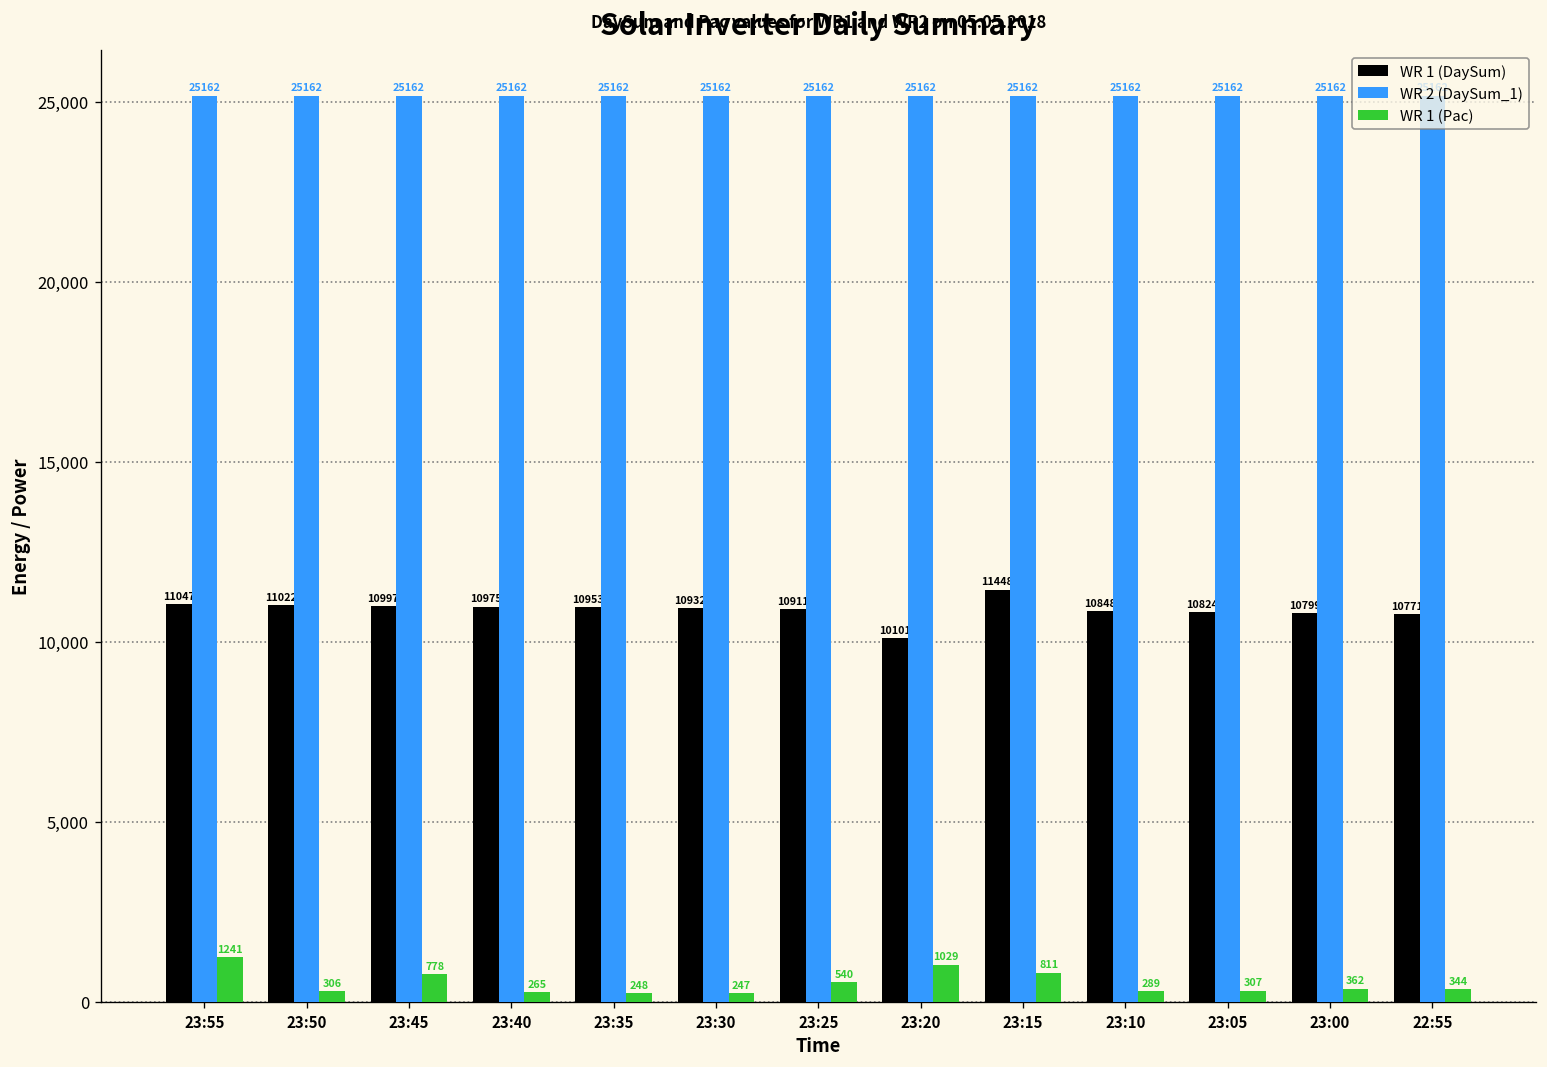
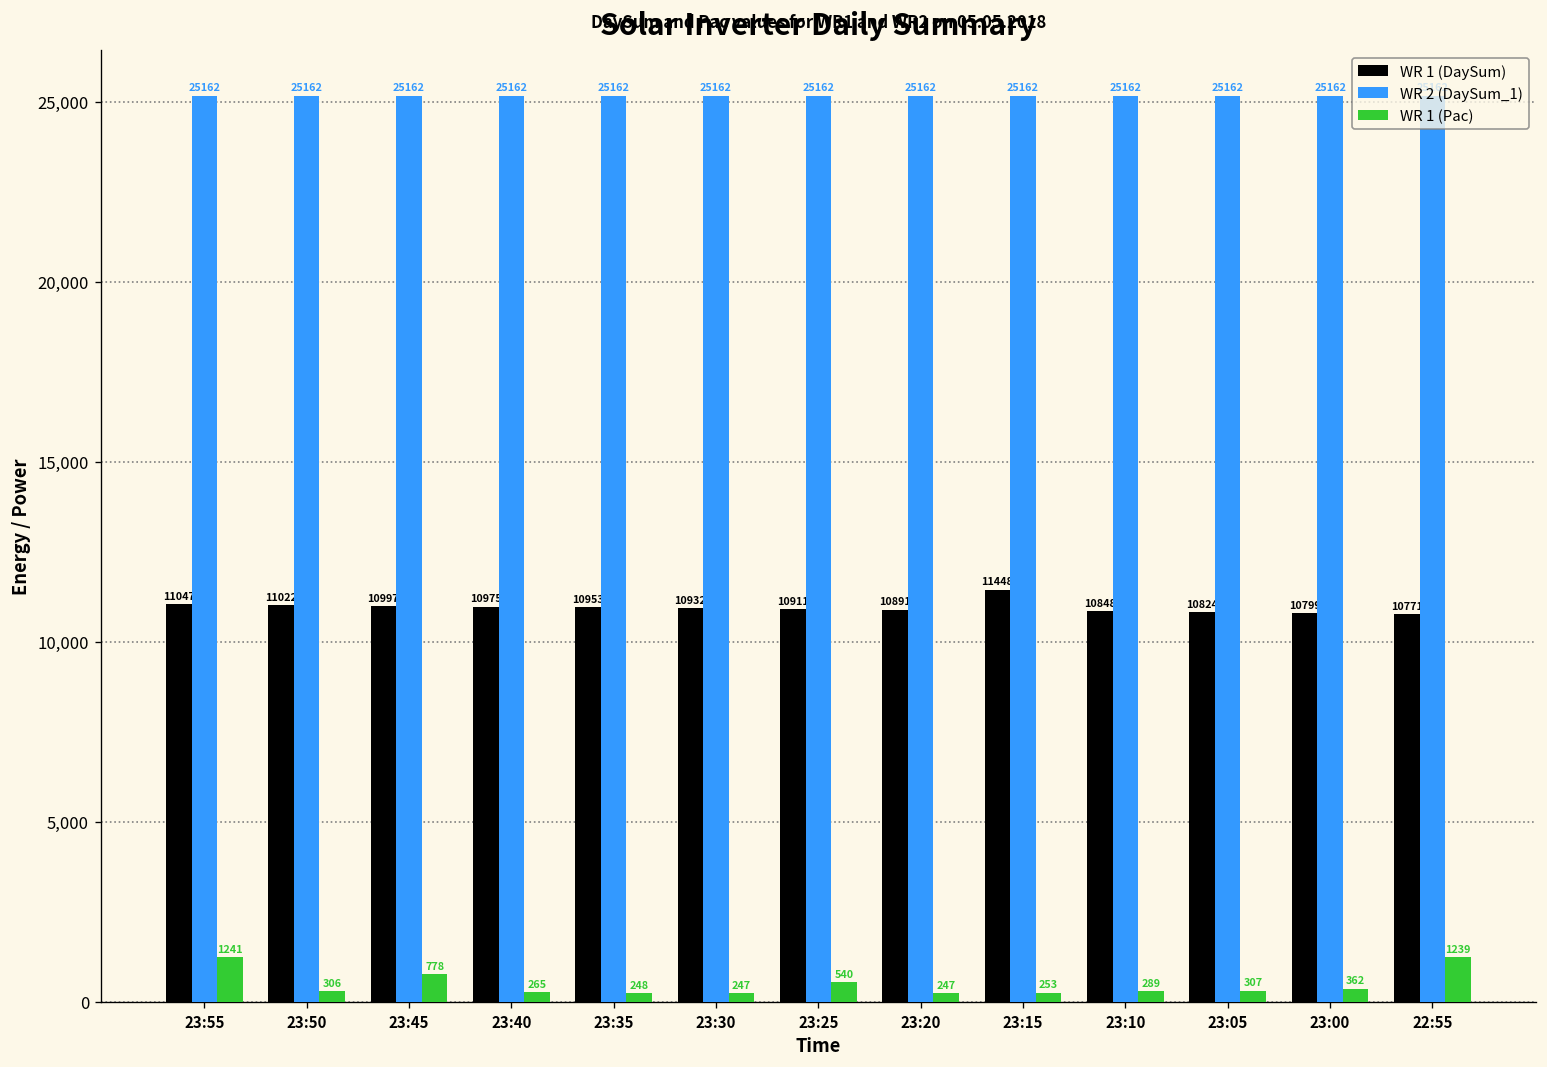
WR 1 (DaySum), 23:20: 10101 -> 10891
WR 1 (Pac), 23:20: 1029 -> 247
WR 1 (Pac), 23:15: 811 -> 253
WR 1 (Pac), 22:55: 344 -> 1239
